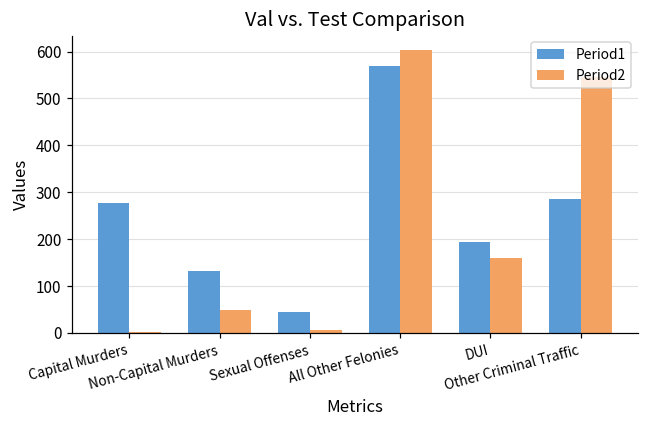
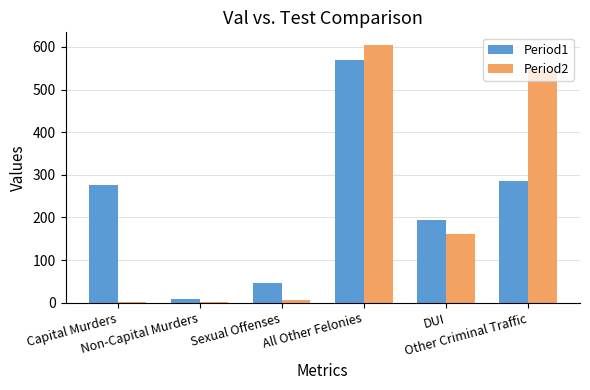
Period1, Non-Capital Murders: 130 -> 10
Period2, Non-Capital Murders: 50 -> 0
